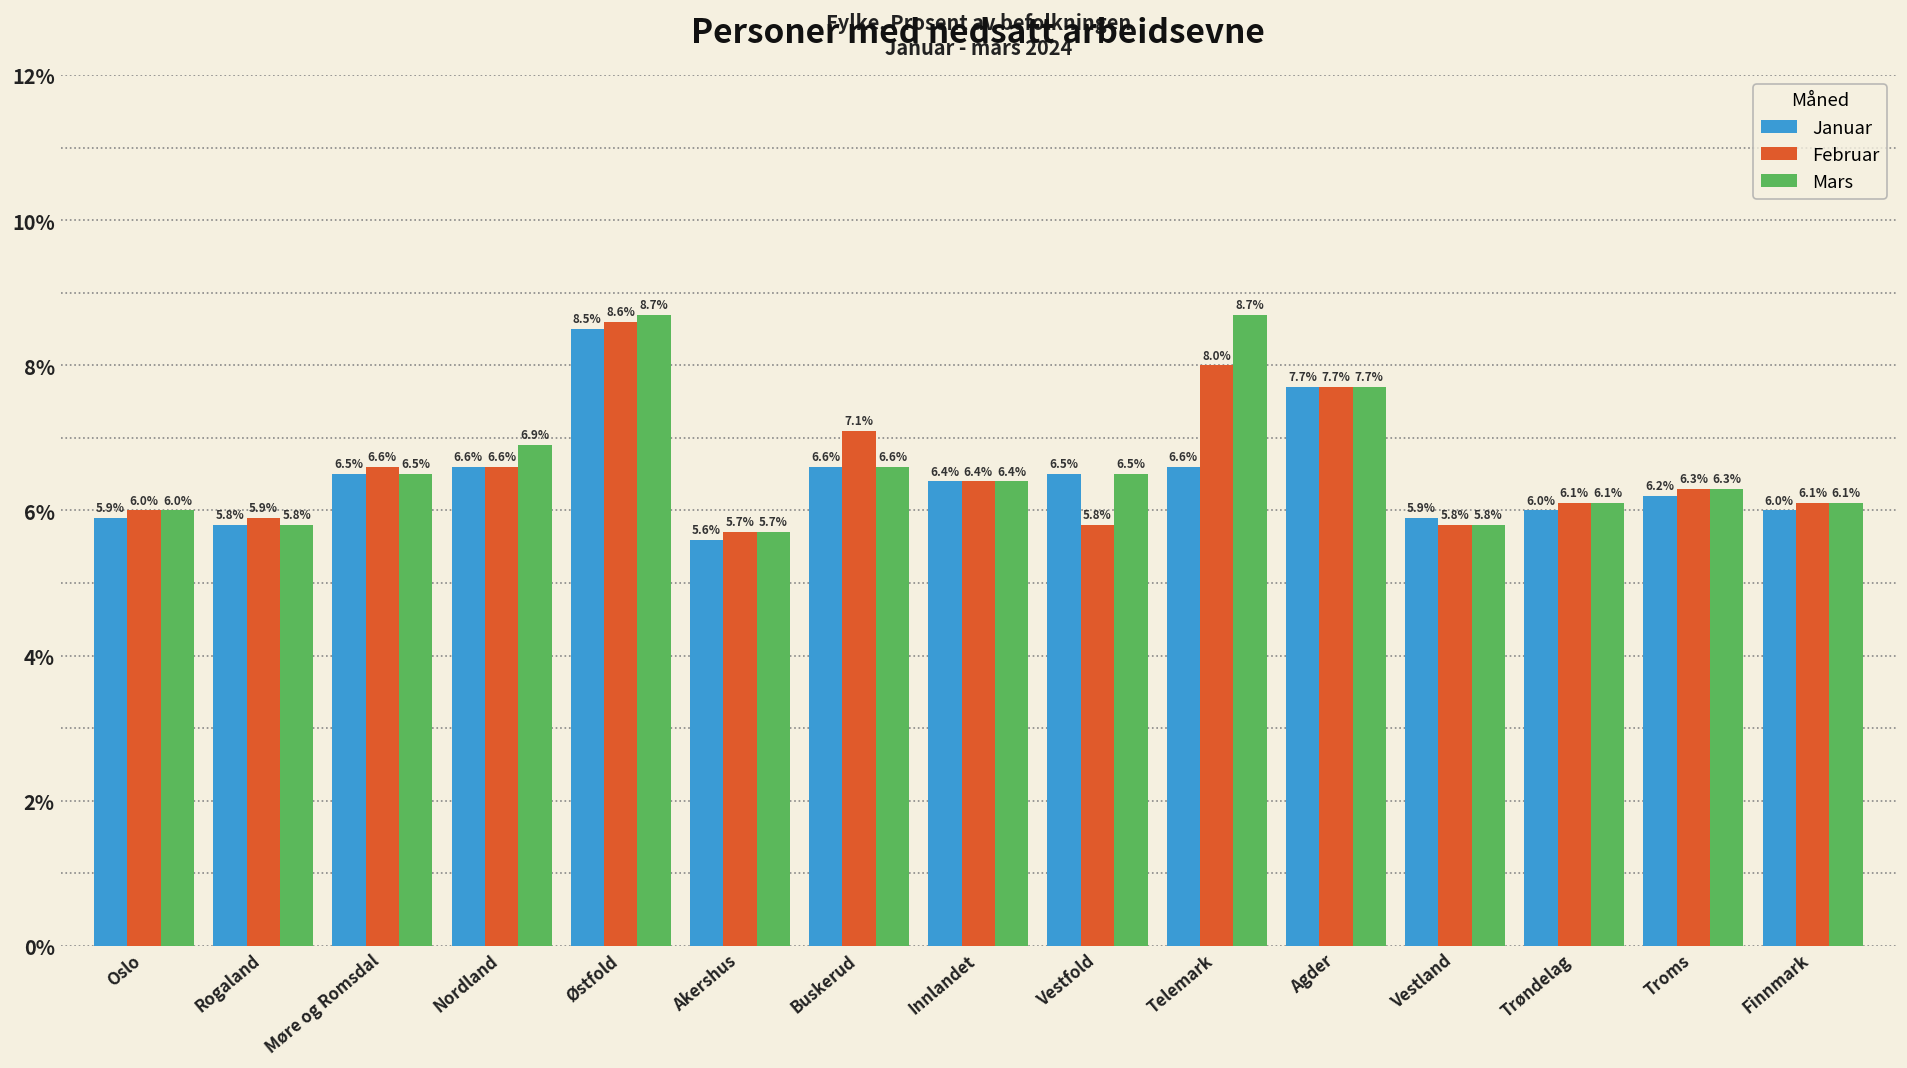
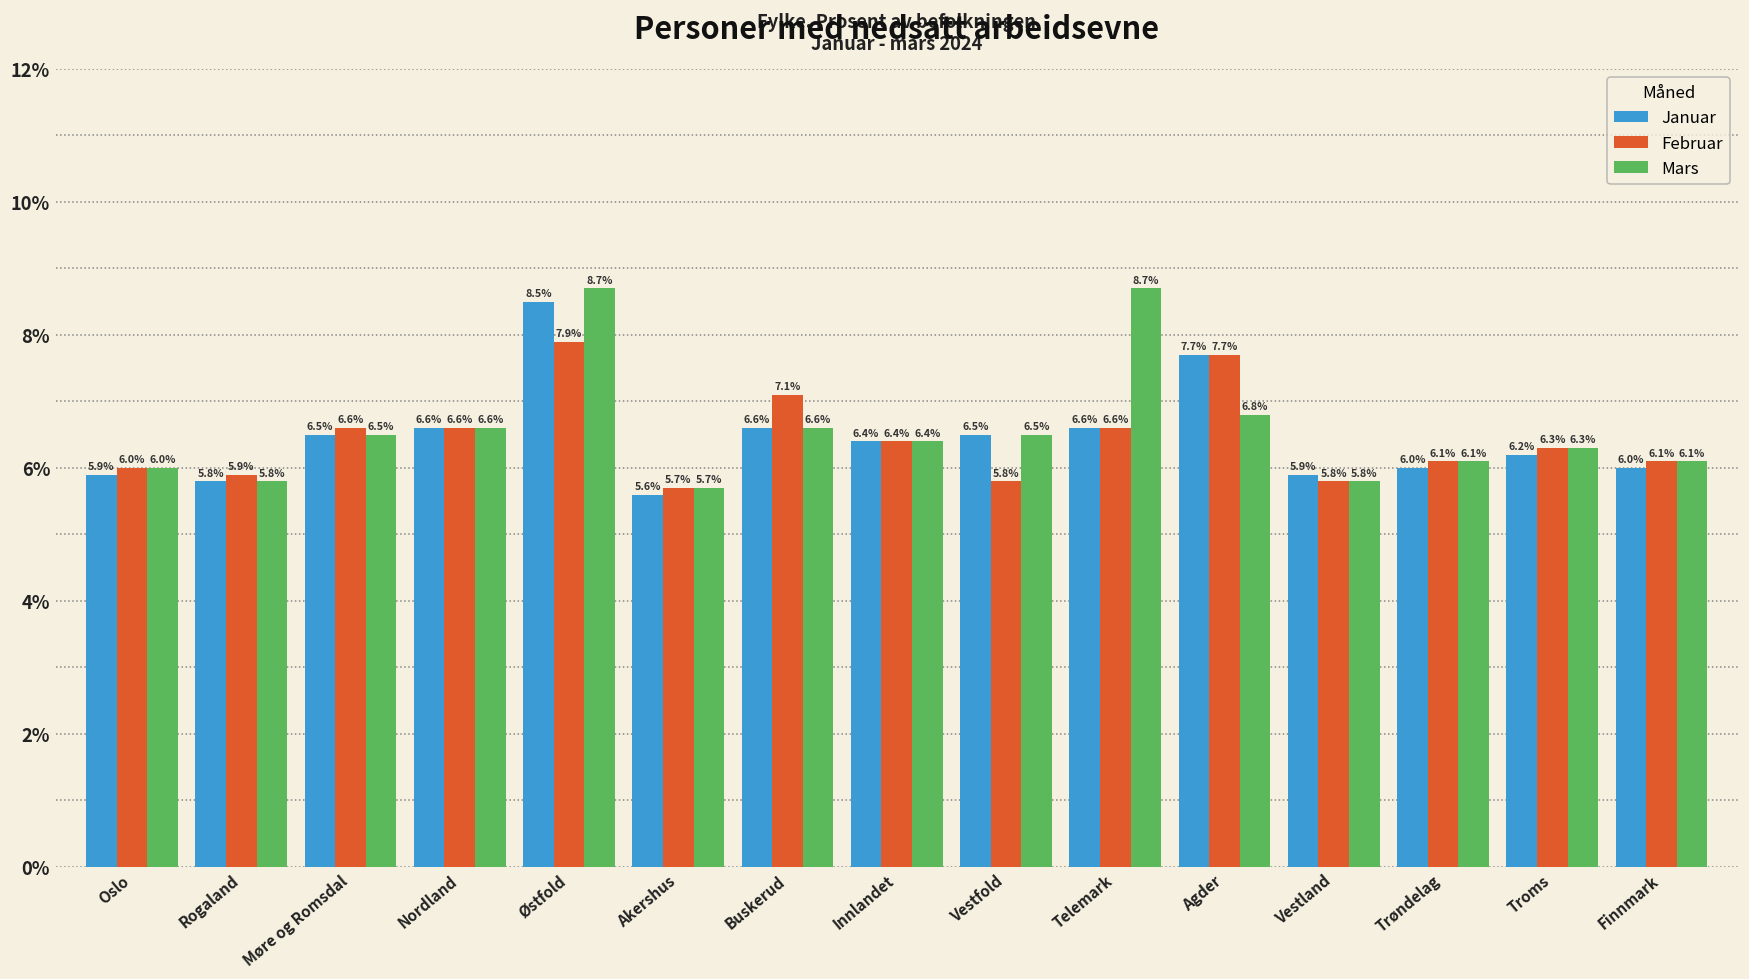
Mars, Nordland: 6.9% -> 6.6%
Februar, Østfold: 8.6% -> 7.9%
Februar, Telemark: 8.0% -> 6.6%
Mars, Agder: 7.7% -> 6.8%
